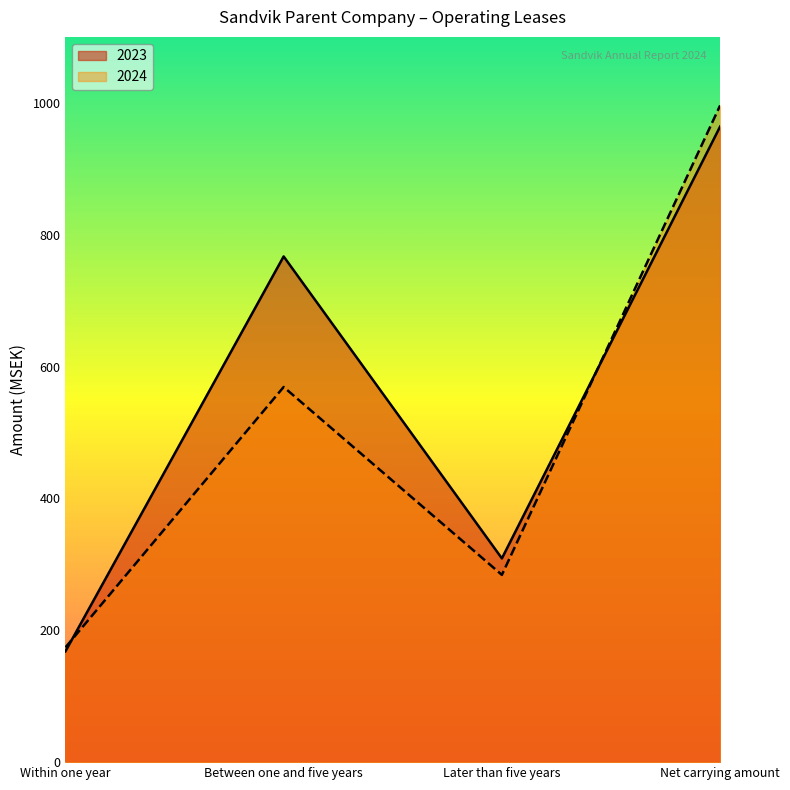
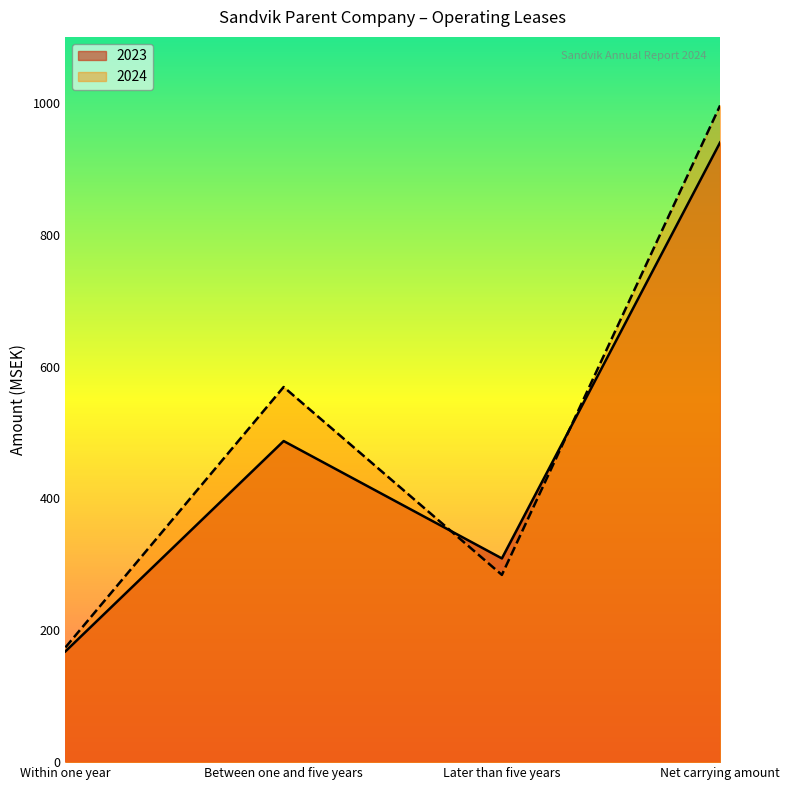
2023, Between one and five years: 770 -> 490
2023, Net carrying amount: 960 -> 940
